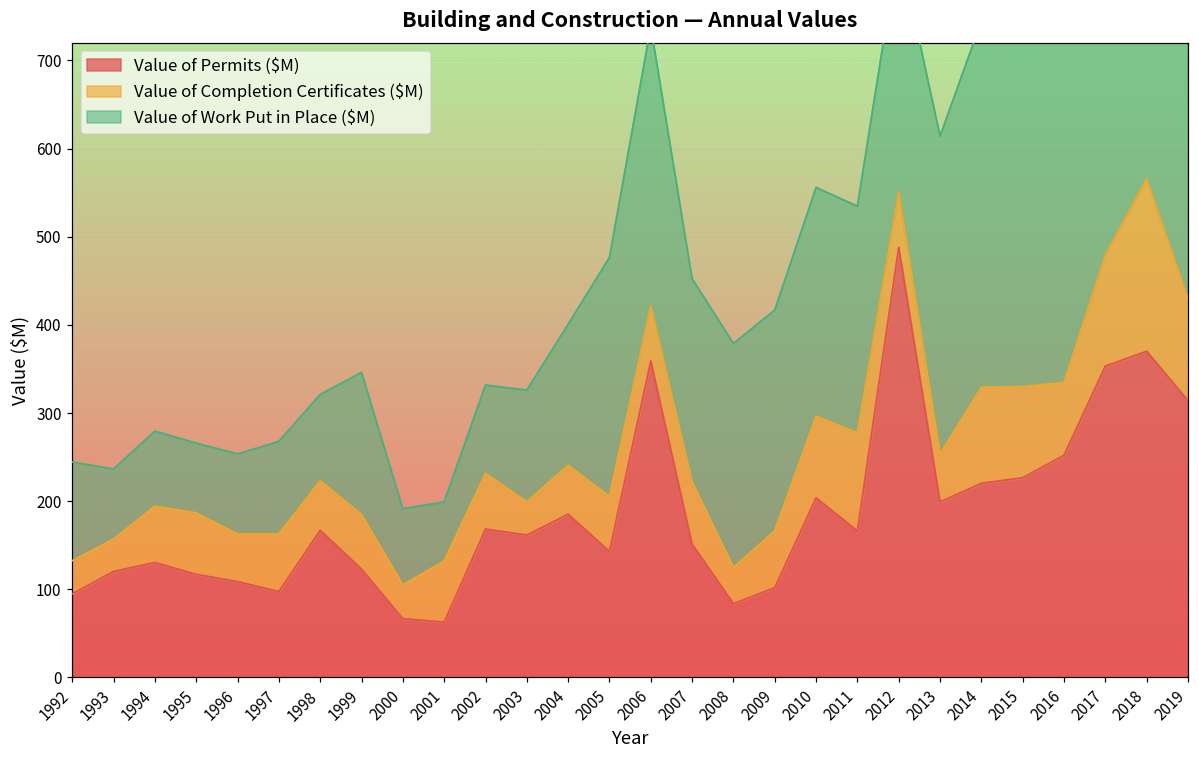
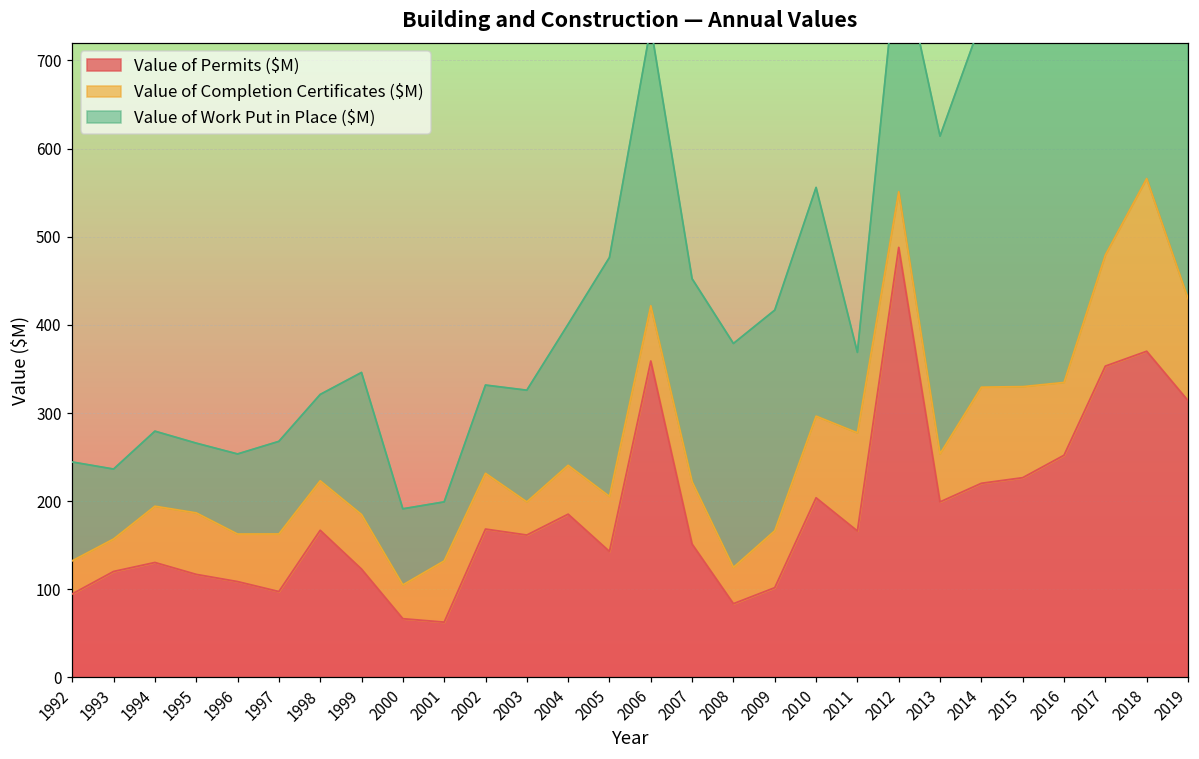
Value of Work Put in Place ($M), 2011: 260 -> 90
